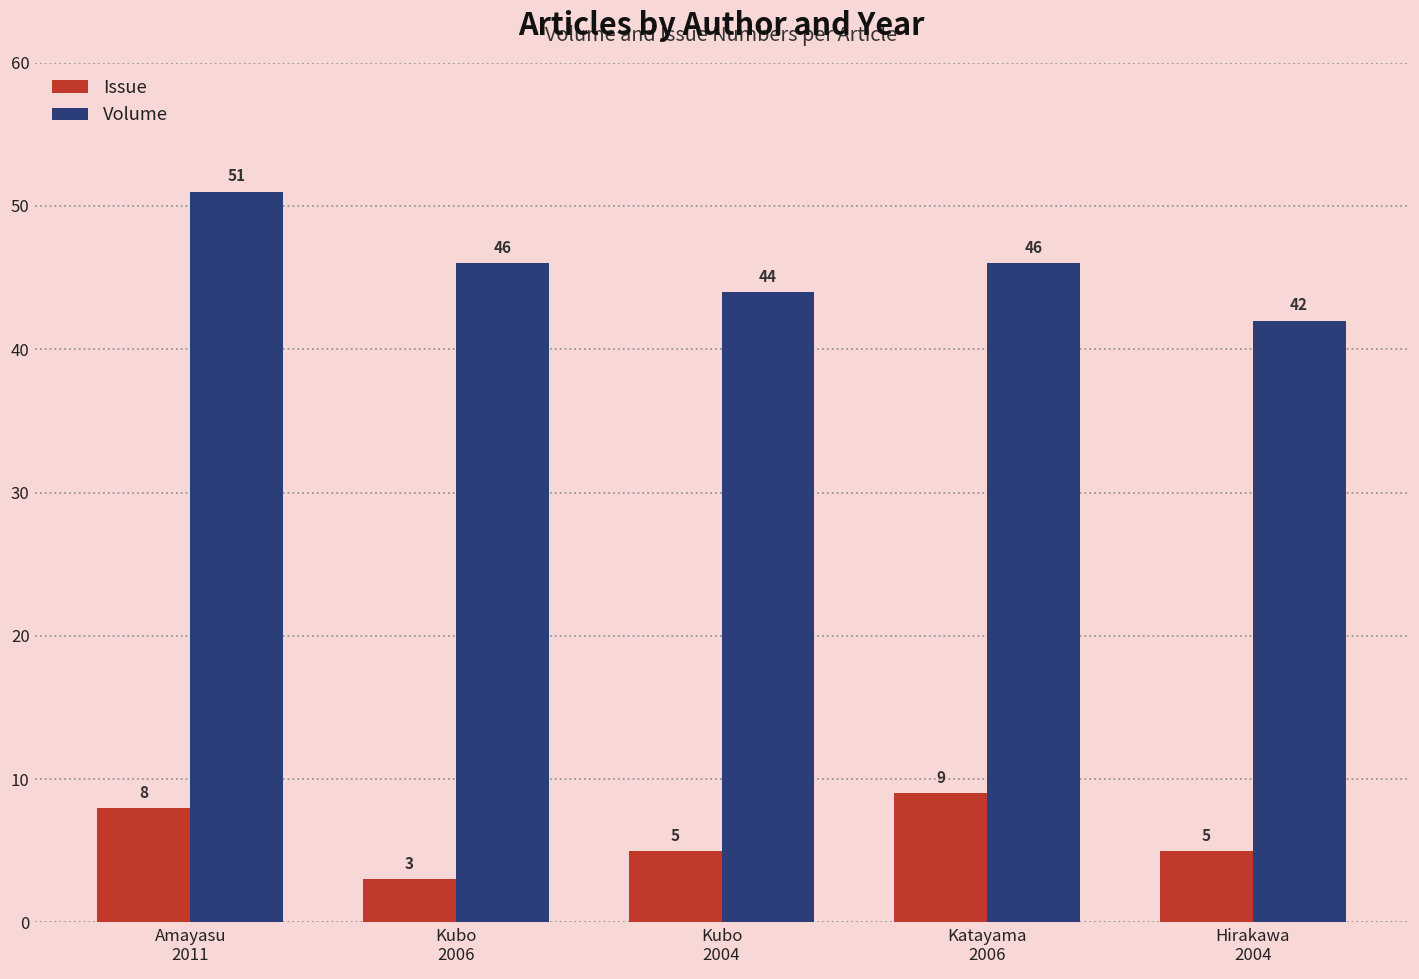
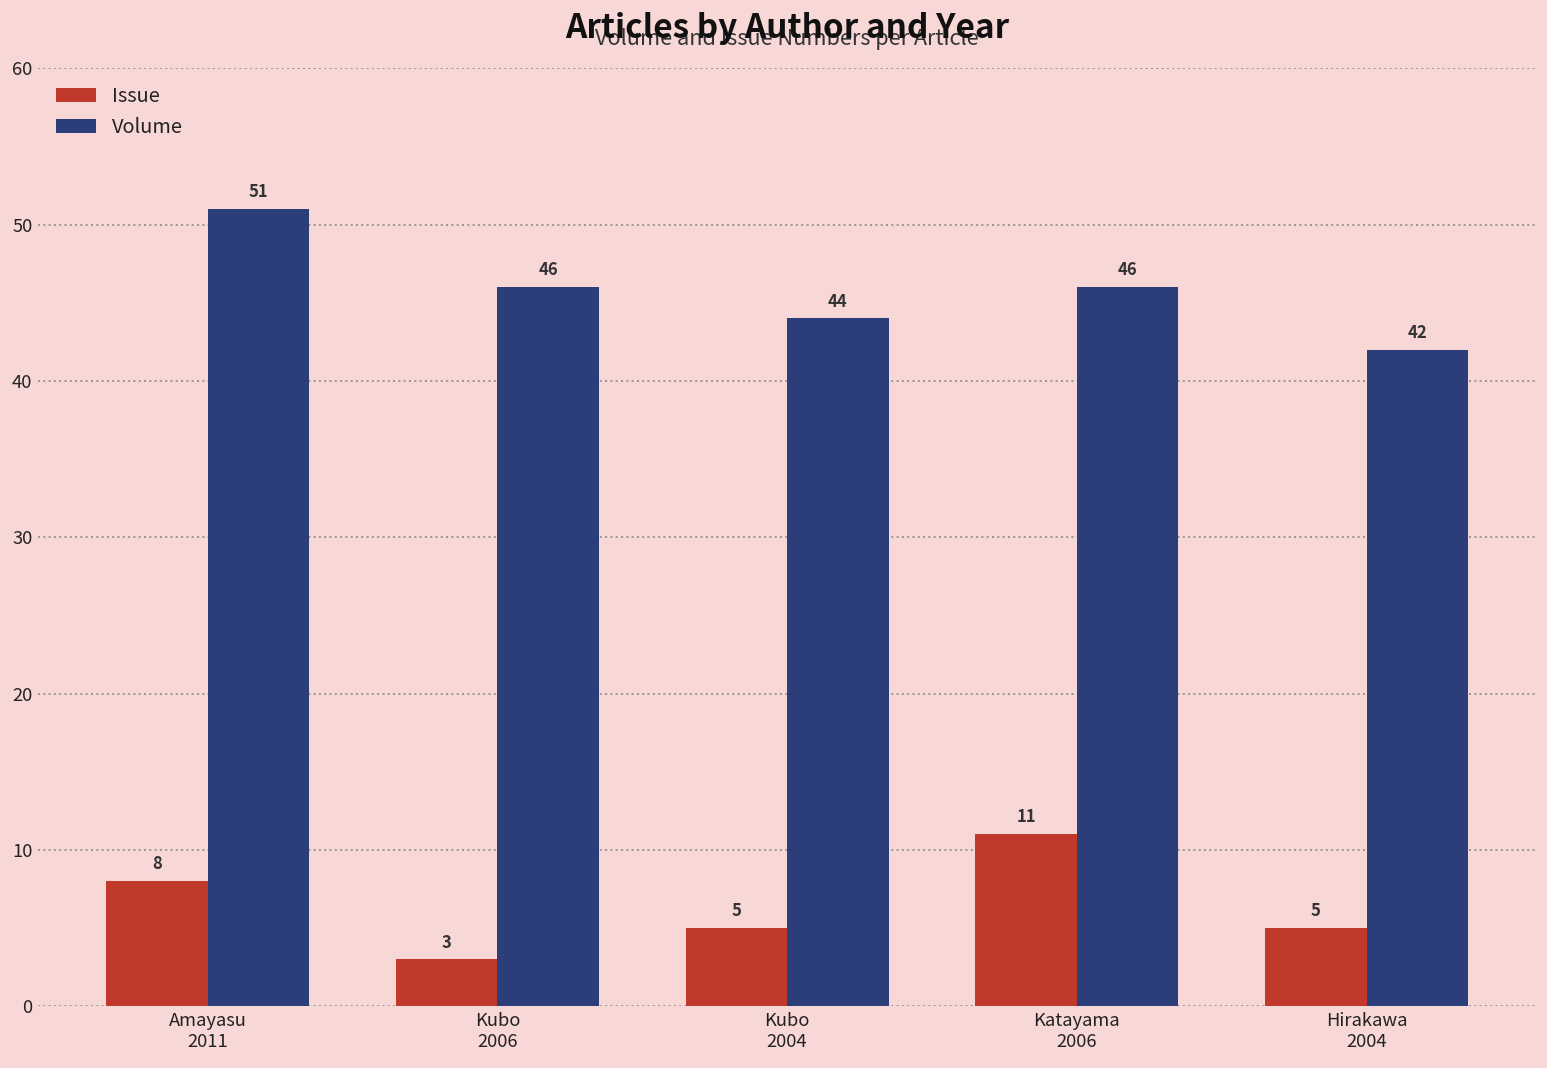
Issue, Katayama 2006: 9 -> 11
